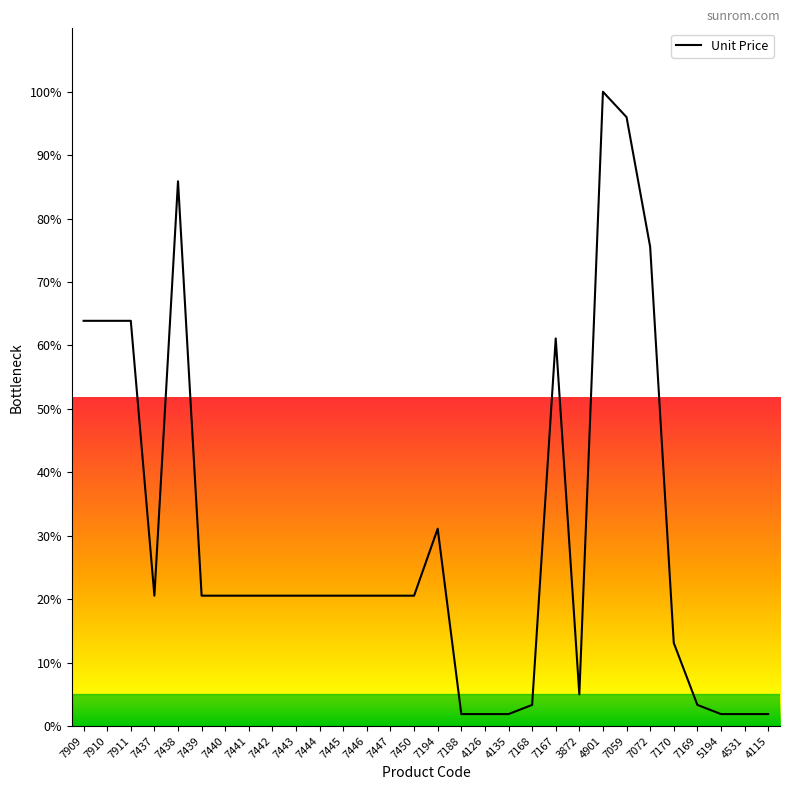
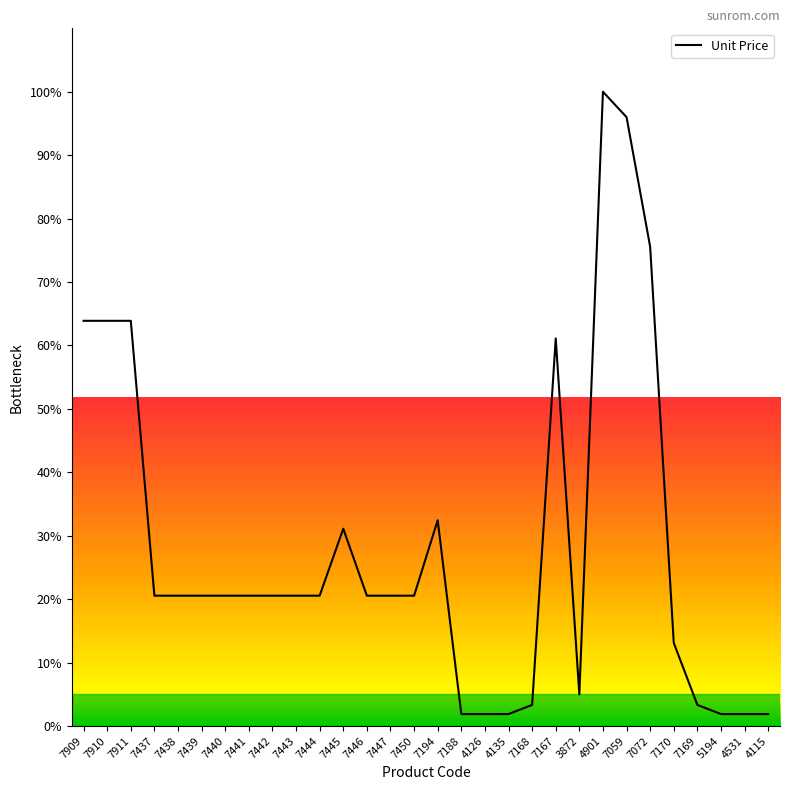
7438: 86% -> 21%
7445: 21% -> 31%
7194: 31% -> 32%
